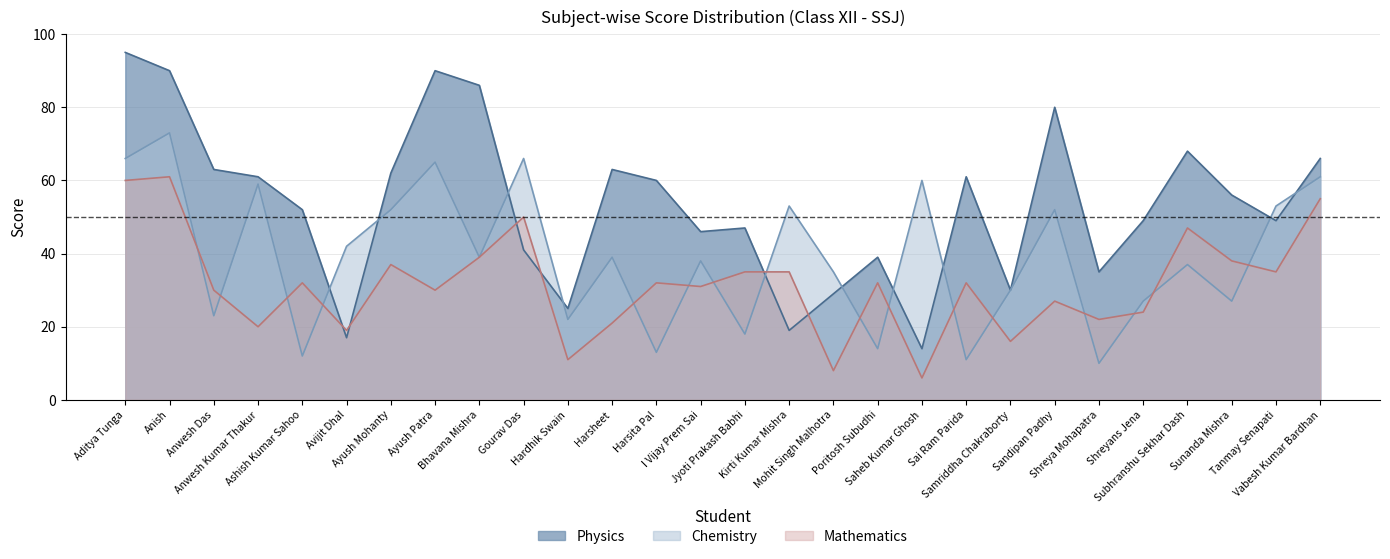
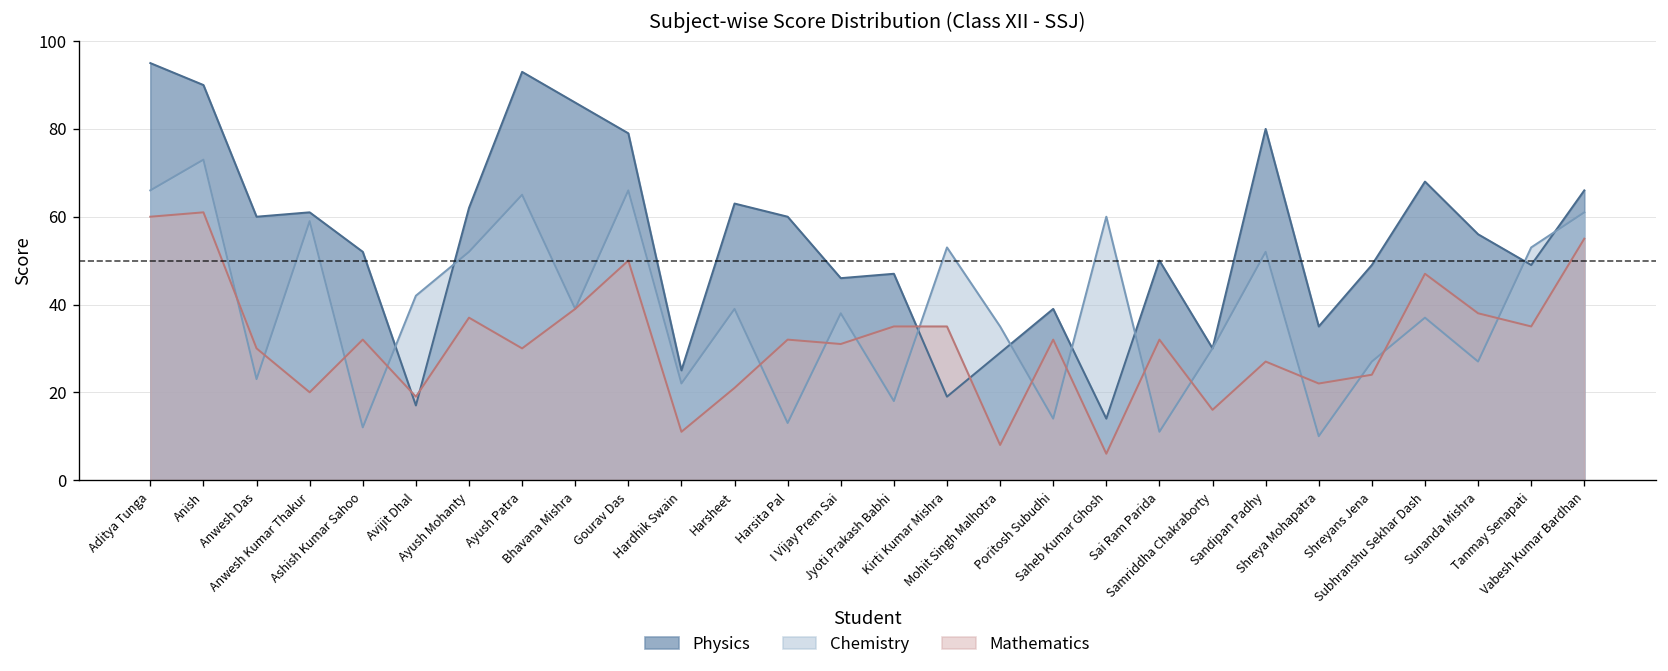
Physics, Anwesh Das: 63 -> 60
Physics, Ayush Patra: 90 -> 93
Physics, Gourav Das: 41 -> 79
Physics, Sai Ram Parida: 61 -> 50
